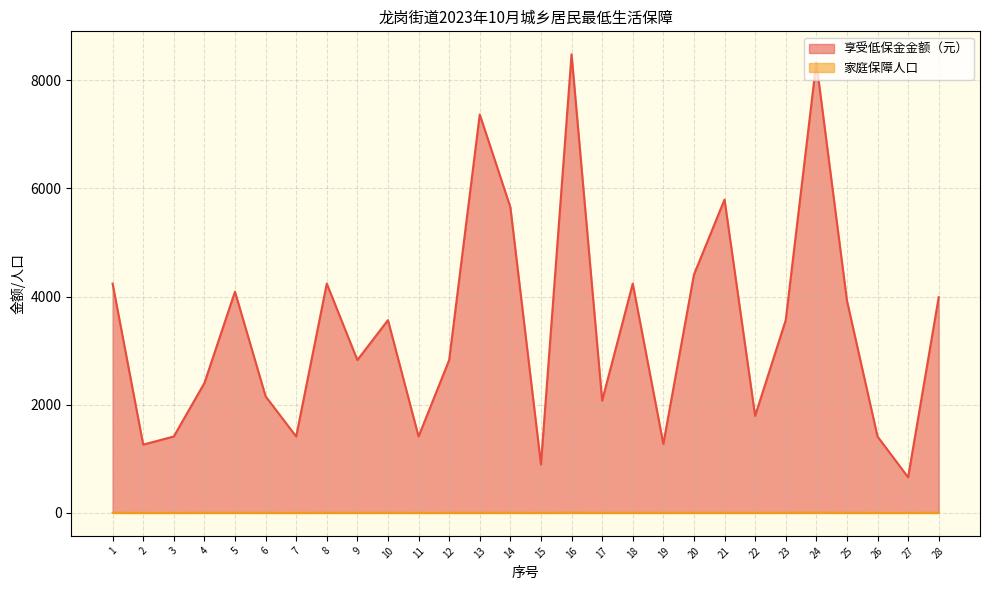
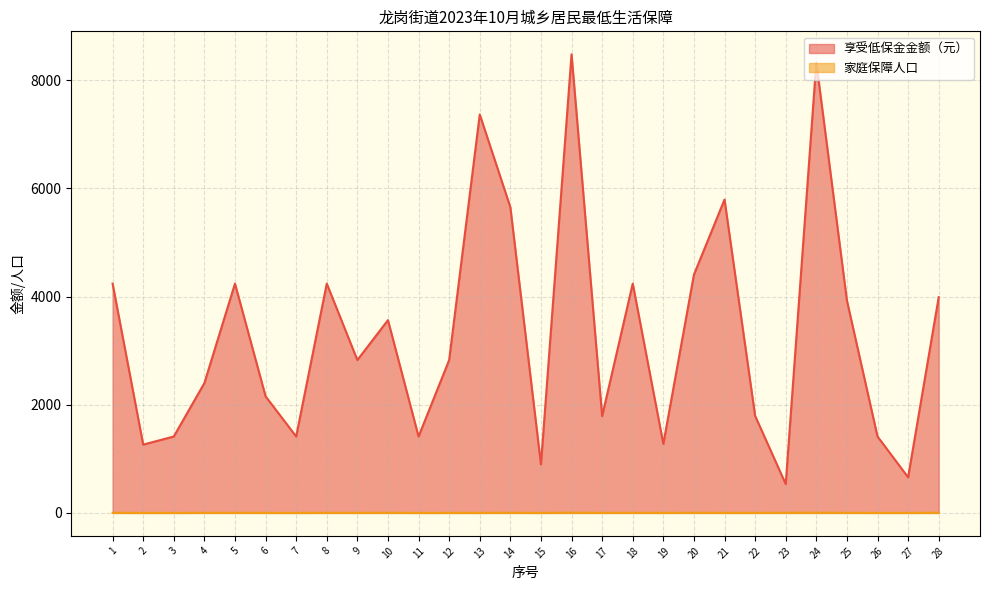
享受低保金金额（元）, 5: 4100 -> 4200
享受低保金金额（元）, 17: 2100 -> 1800
享受低保金金额（元）, 23: 3600 -> 500
